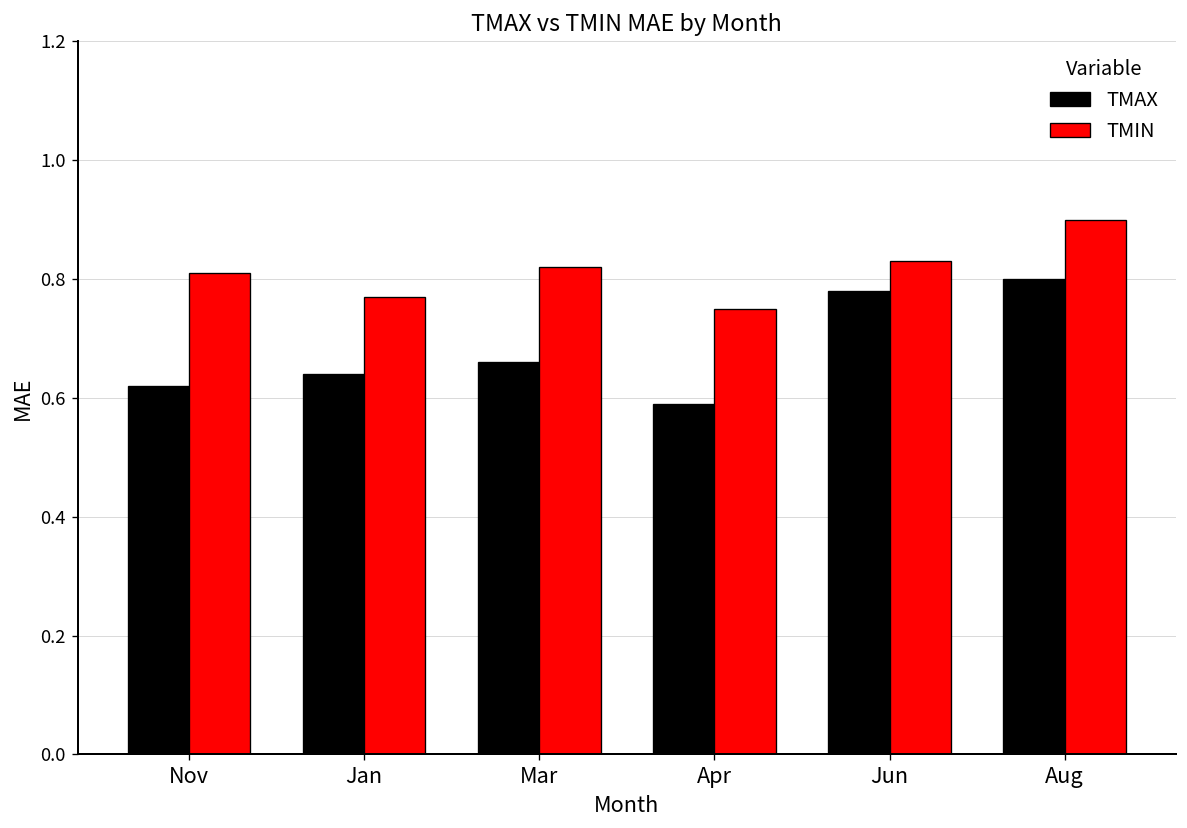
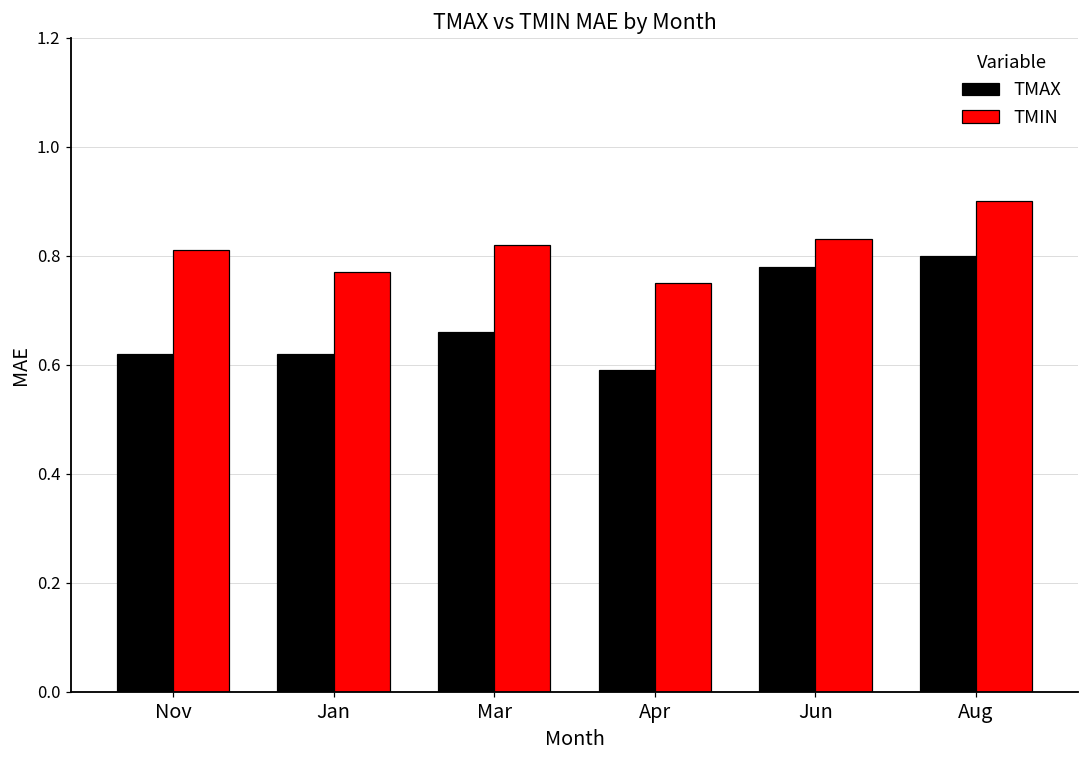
TMAX, Jan: 0.64 -> 0.62
